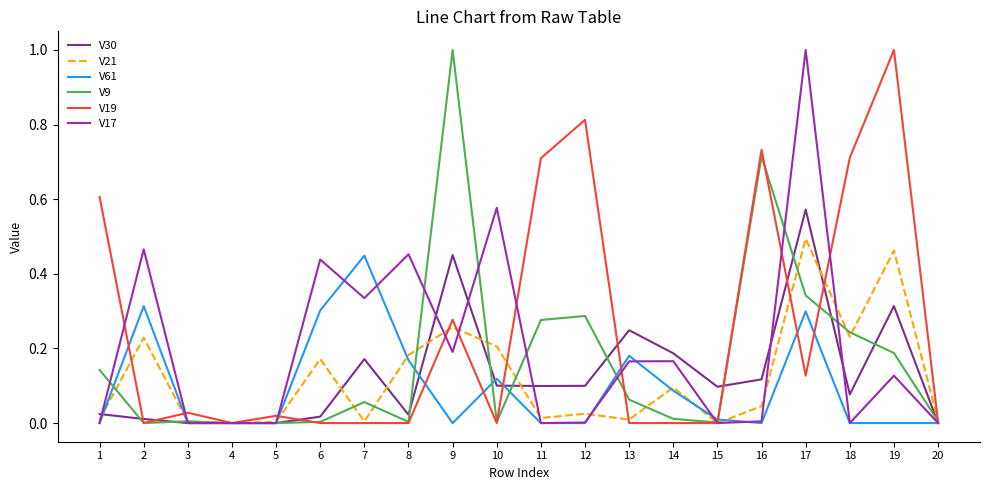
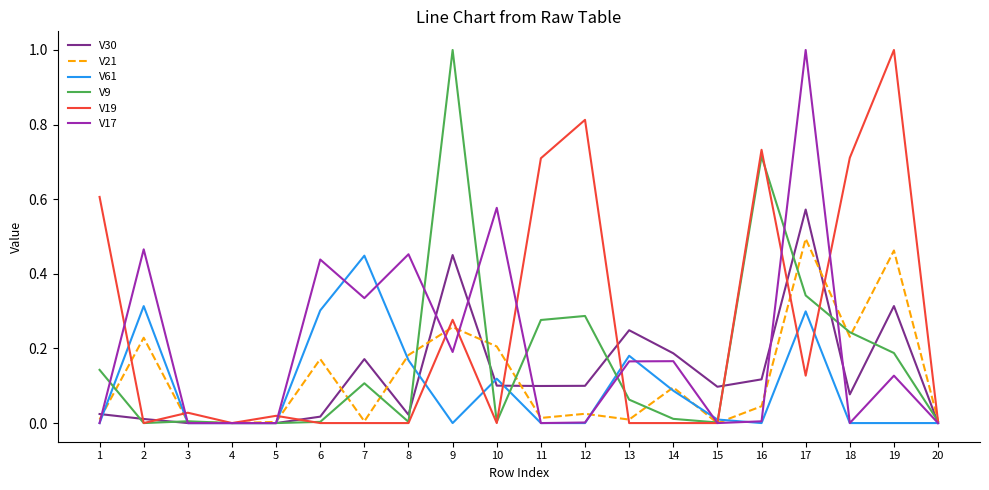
V9, 7: 0.06 -> 0.11
